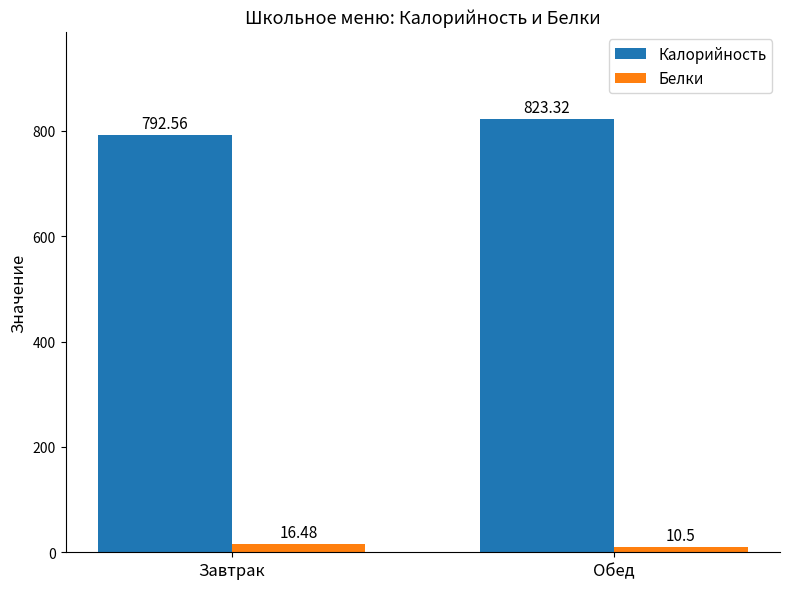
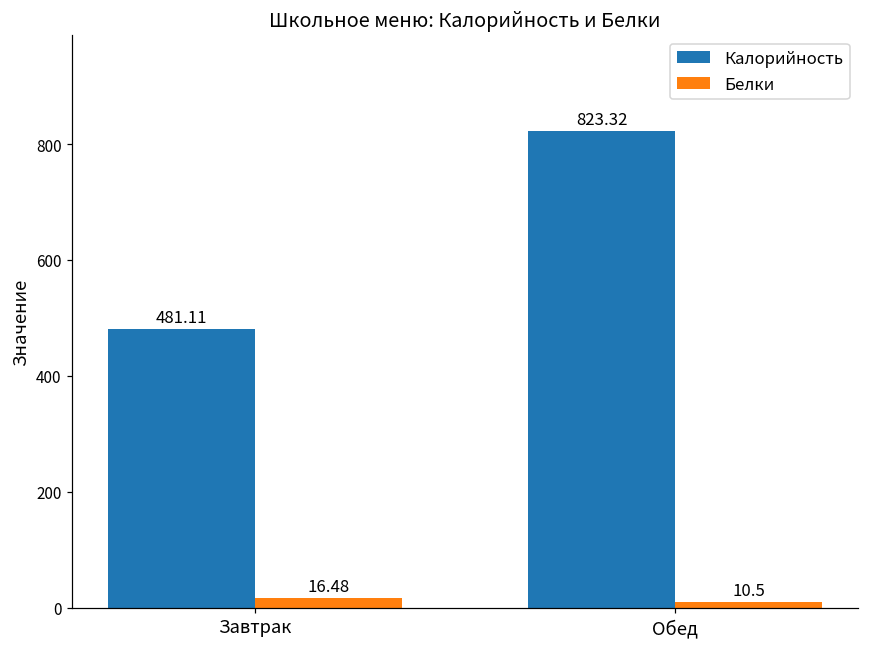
Калорийность, Завтрак: 792.56 -> 481.11
